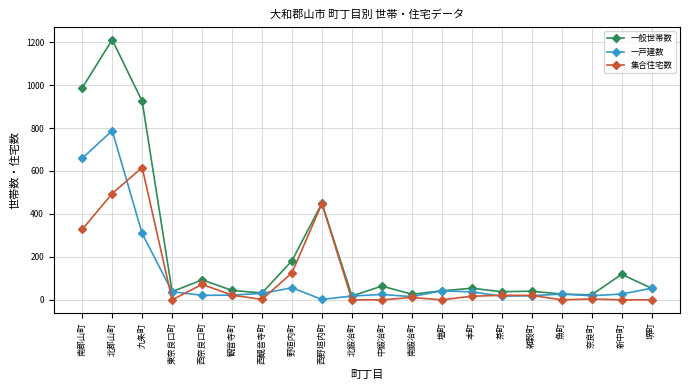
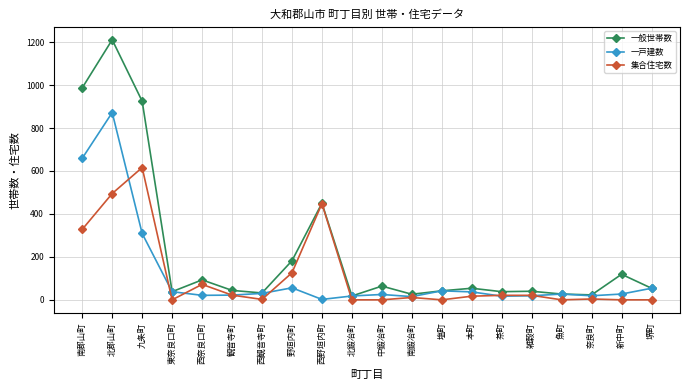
一戸建数, 北郡山町: 790 -> 870
